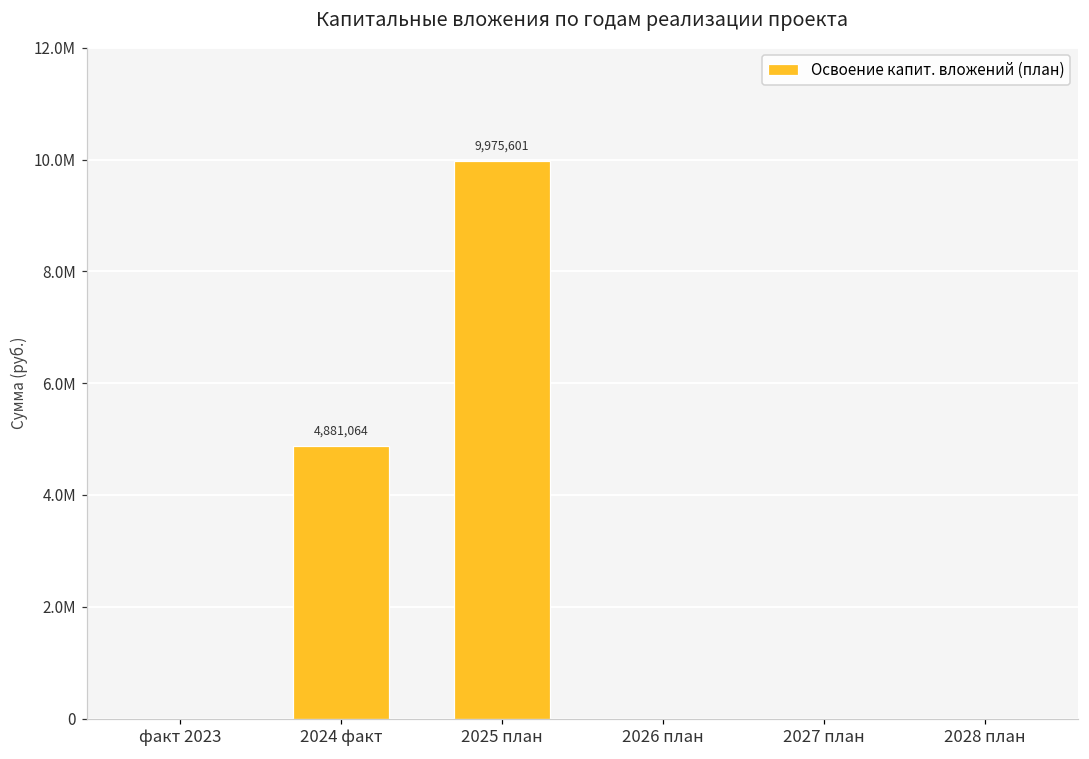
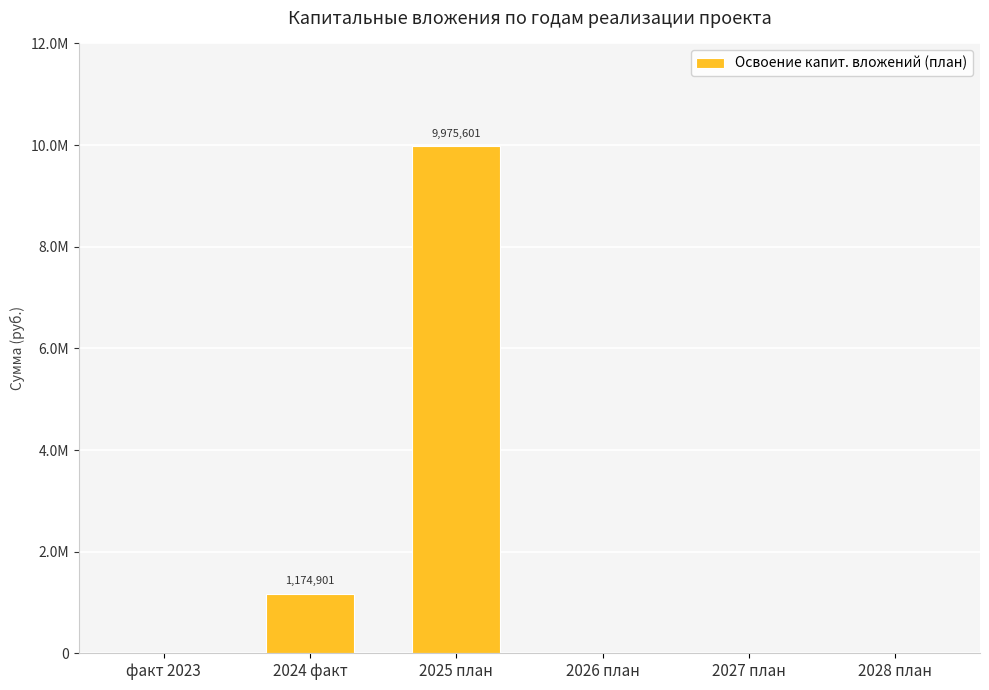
2024 факт: 4,881,064 -> 1,174,901
